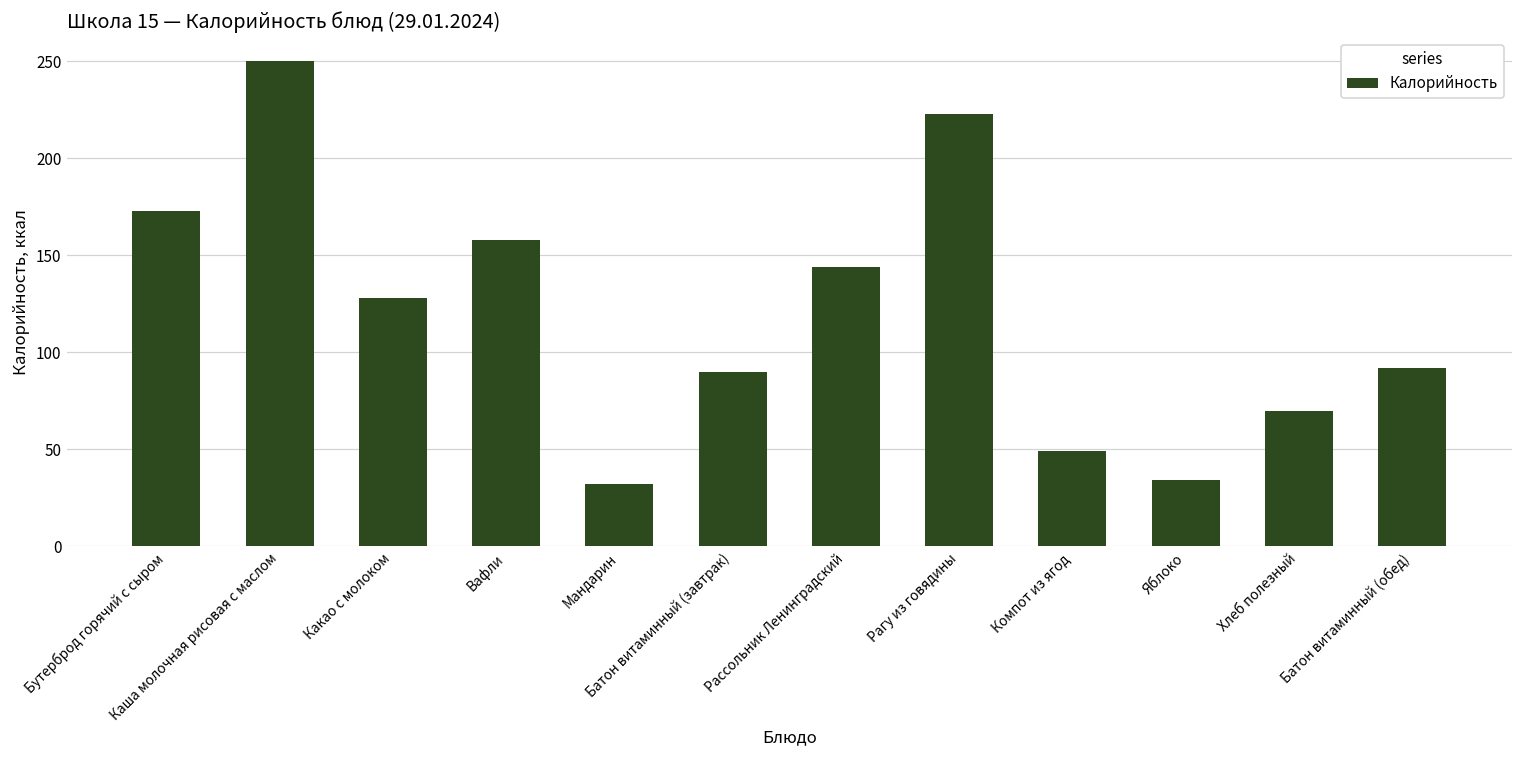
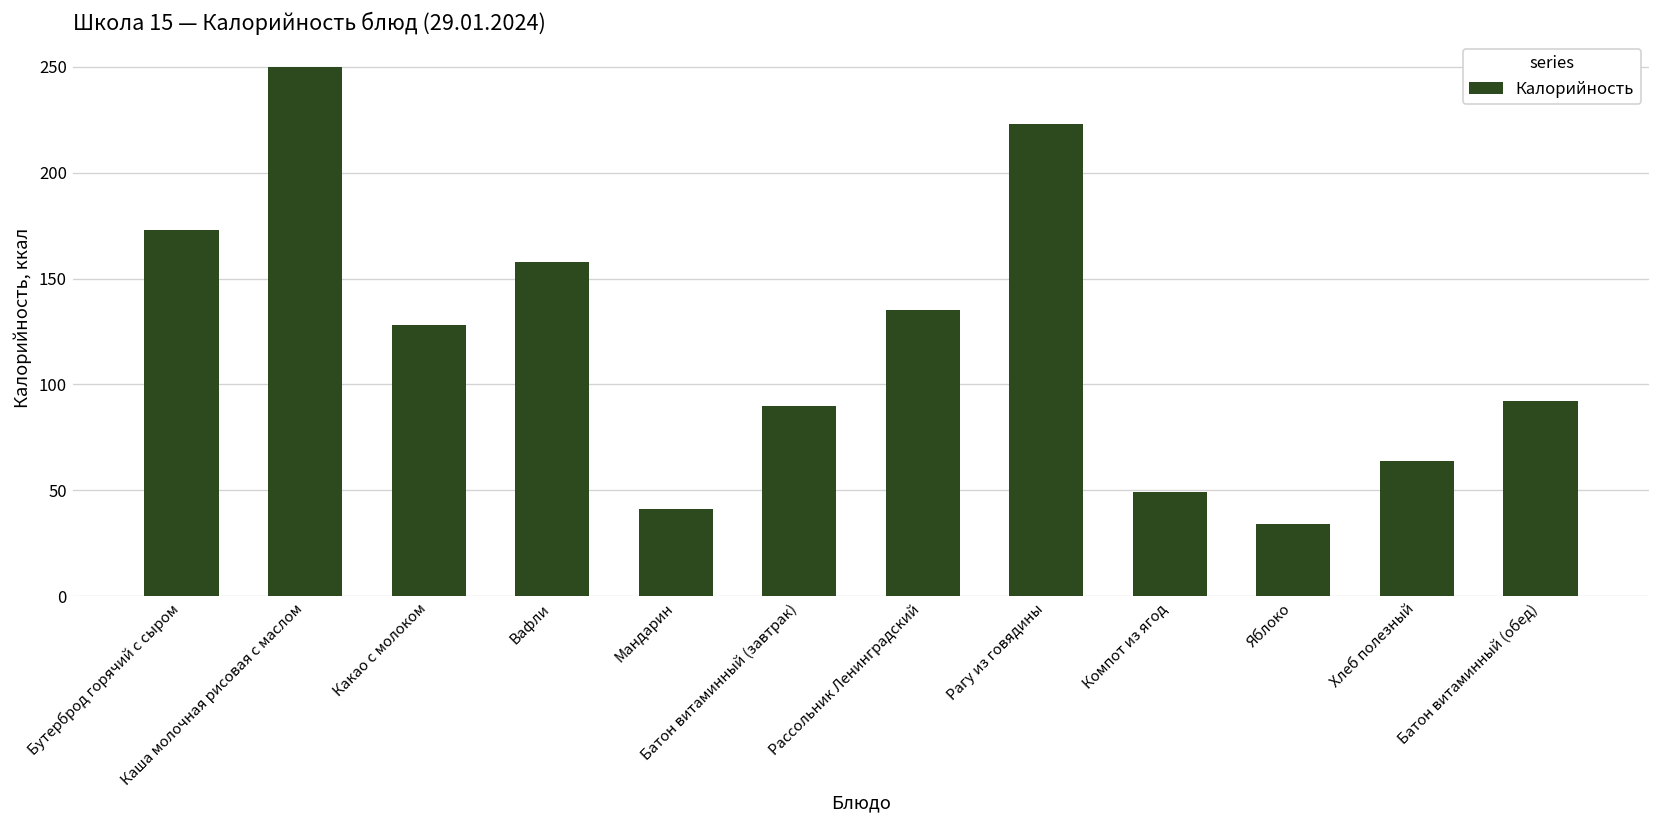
Мандарин: 32 -> 41
Рассольник Ленинградский: 144 -> 135
Хлеб полезный: 70 -> 64
